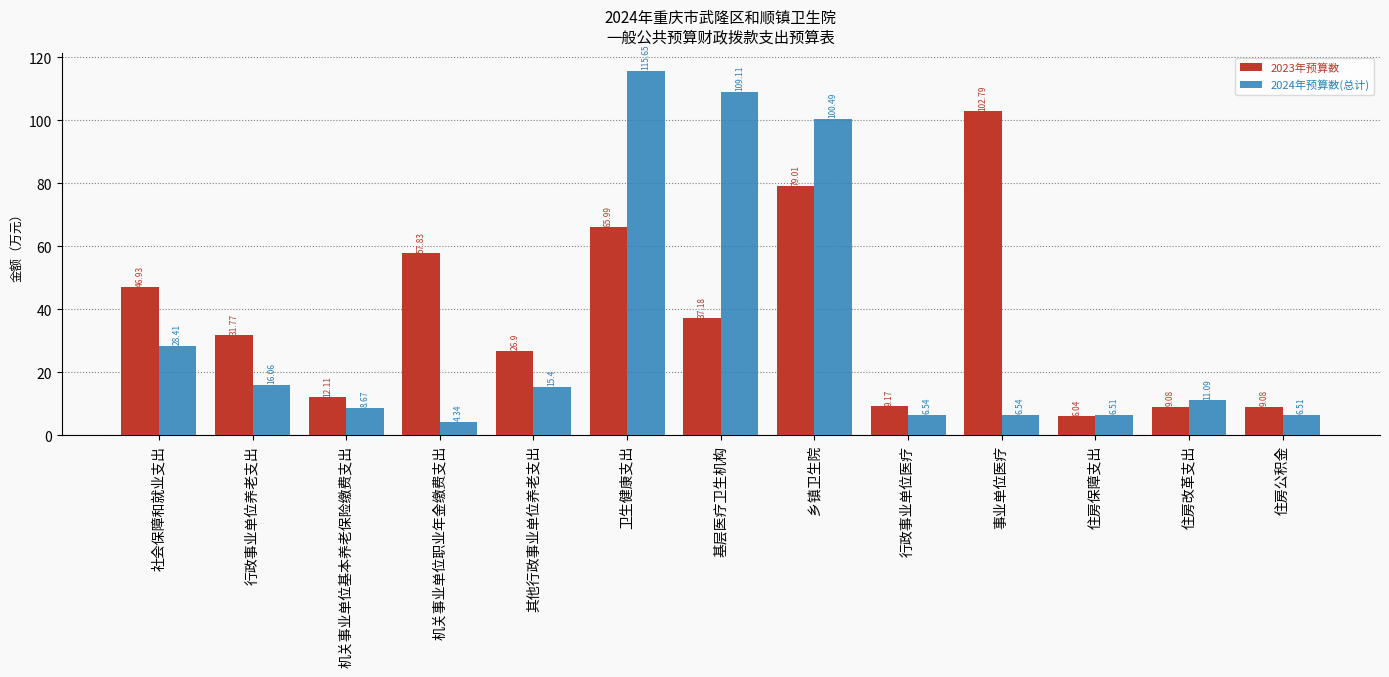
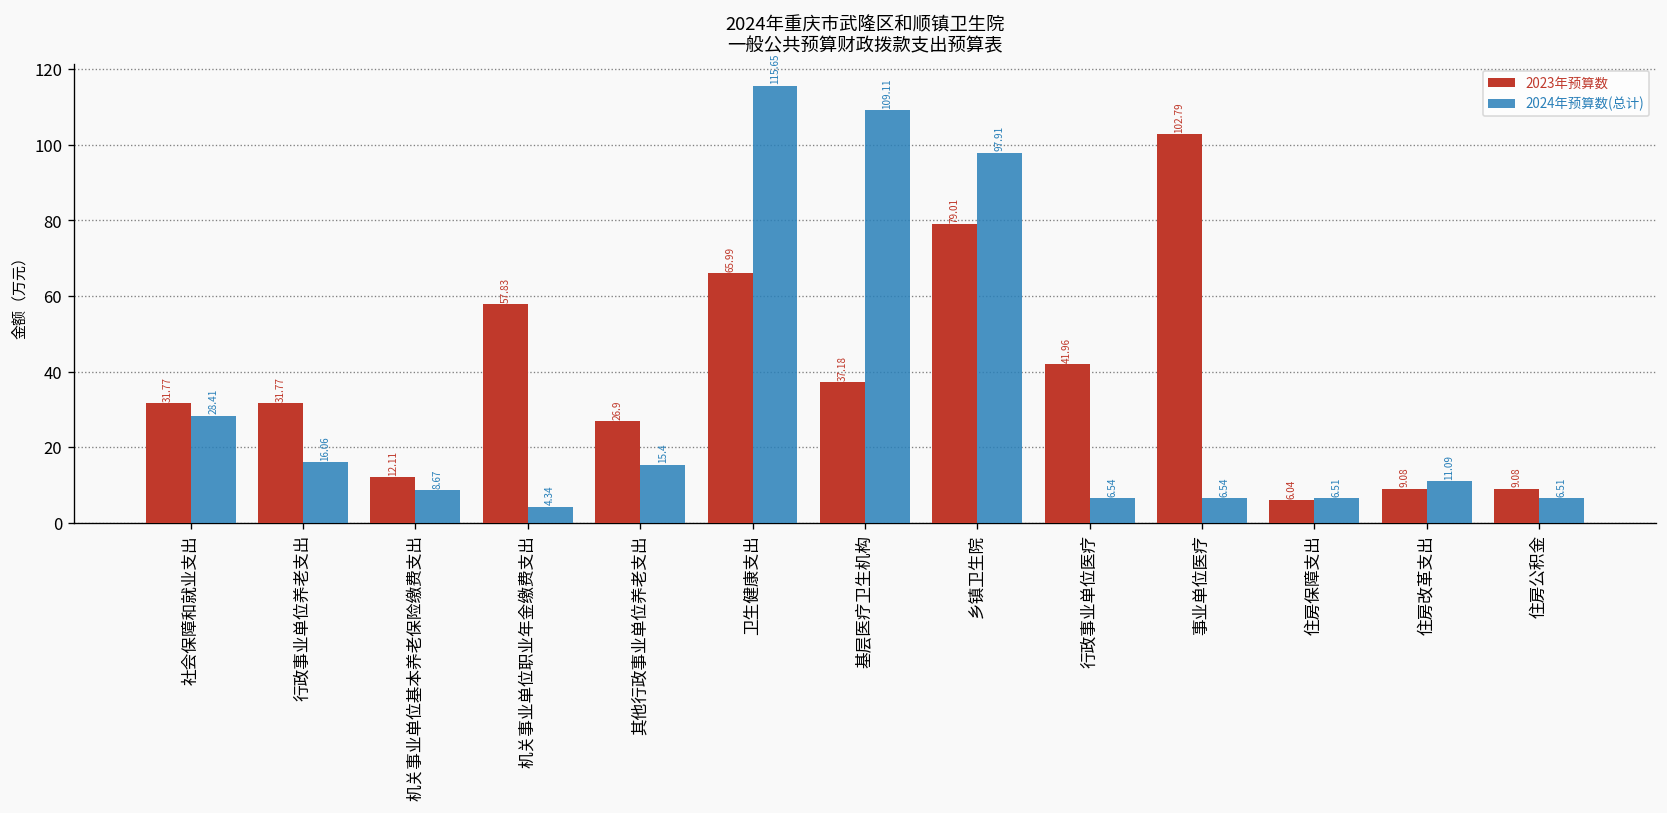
2023年预算数, 社会保障和就业支出: 46.93 -> 31.77
2024年预算数(总计), 乡镇卫生院: 100.49 -> 97.91
2023年预算数, 行政事业单位医疗: 9.17 -> 41.96
